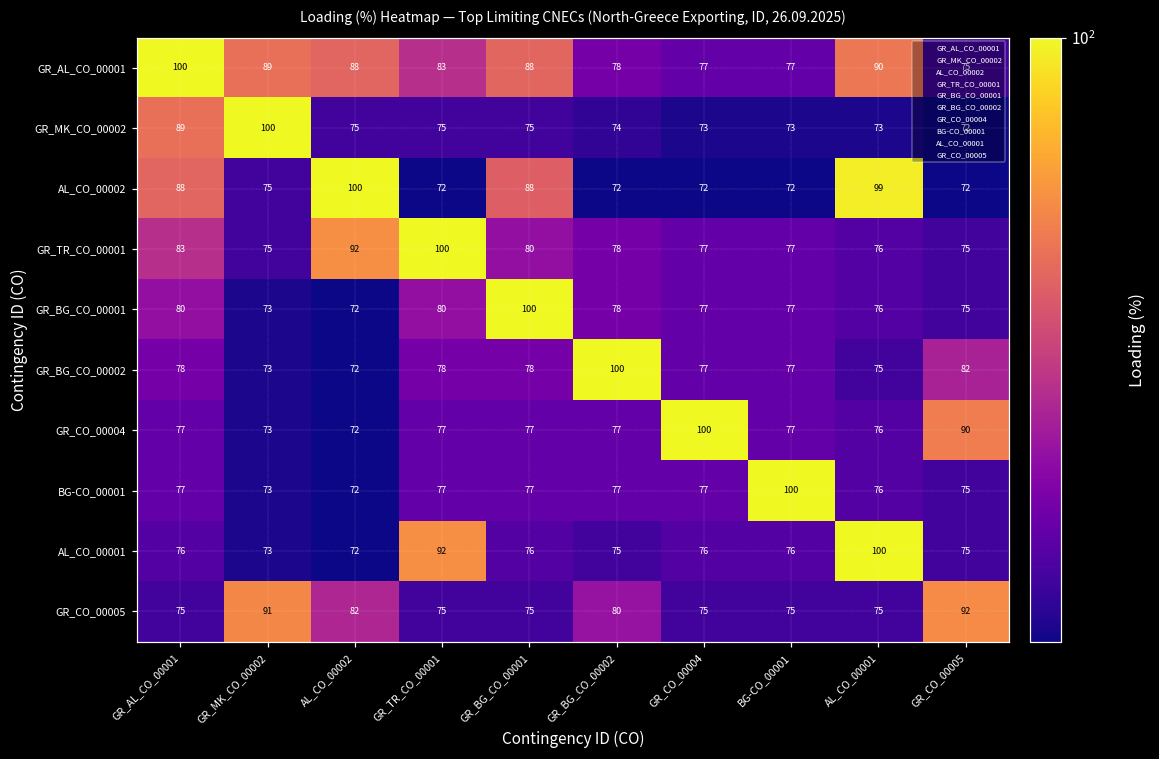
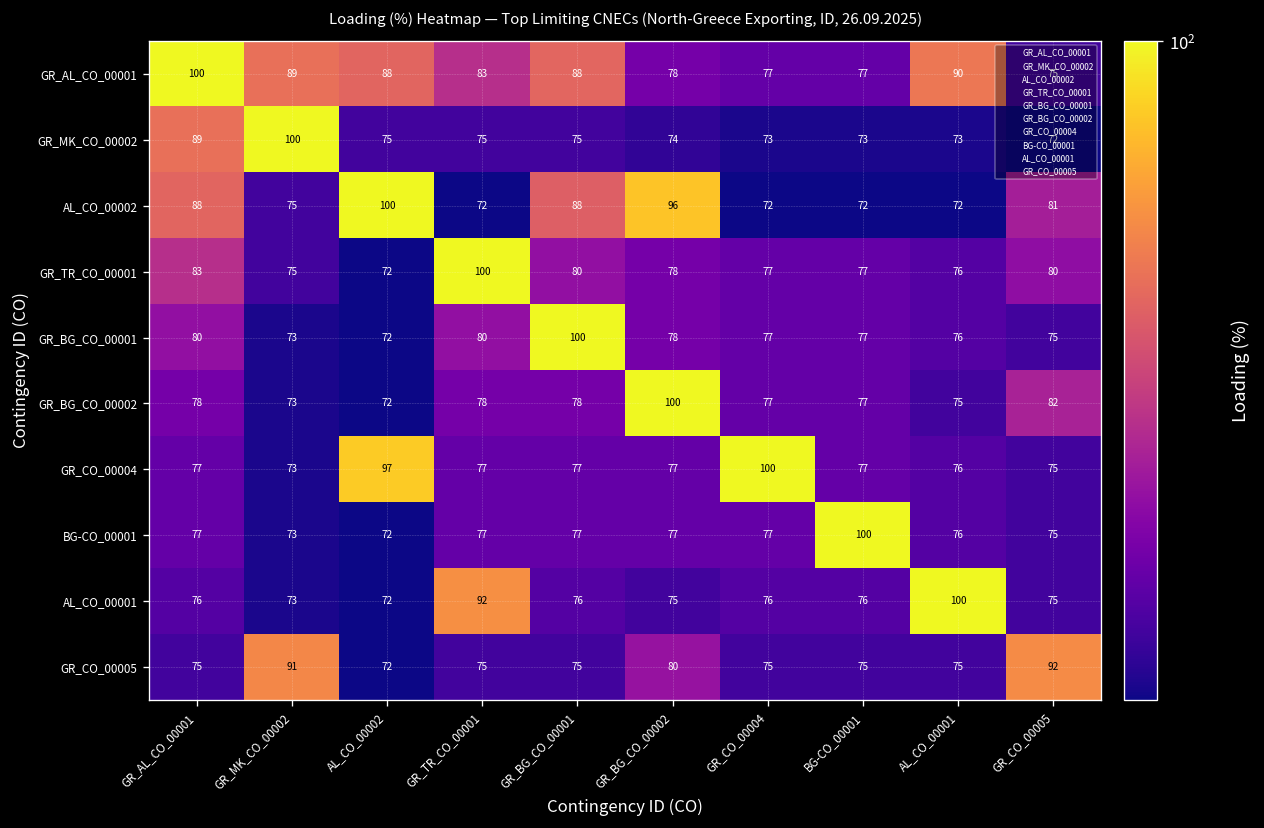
AL_CO_00002, GR_BG_CO_00002: 72 -> 96
AL_CO_00002, AL_CO_00001: 99 -> 72
AL_CO_00002, GR_CO_00005: 72 -> 81
GR_TR_CO_00001, AL_CO_00002: 92 -> 72
GR_TR_CO_00001, GR_CO_00005: 75 -> 80
GR_CO_00004, AL_CO_00002: 72 -> 97
GR_CO_00004, GR_CO_00005: 90 -> 75
GR_CO_00005, AL_CO_00002: 82 -> 72
